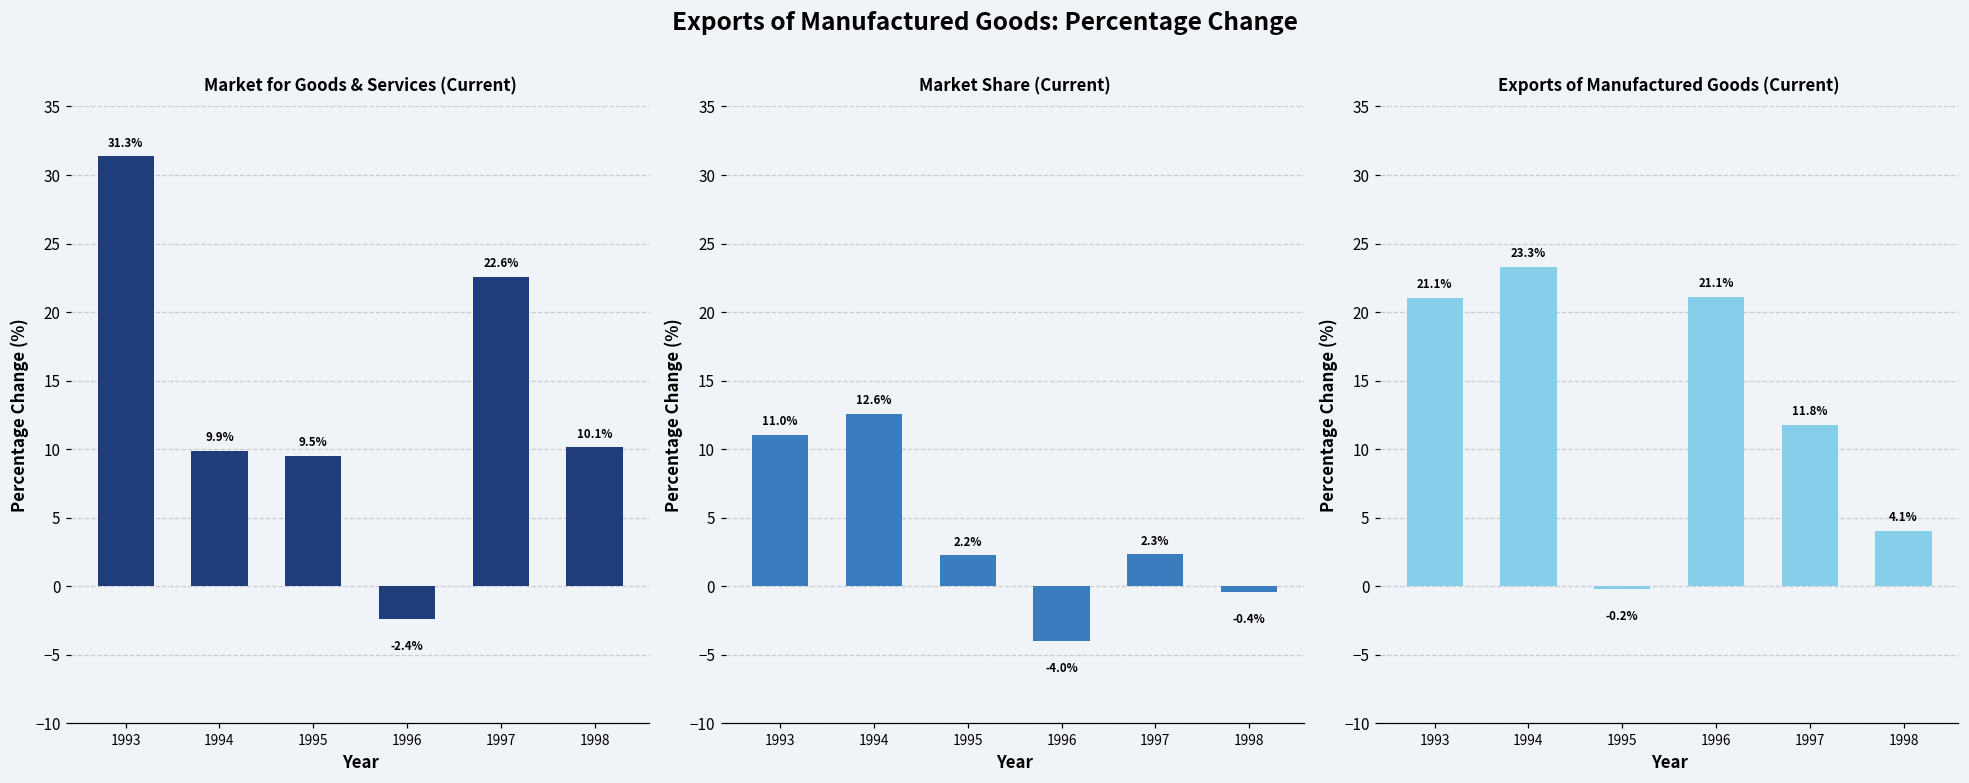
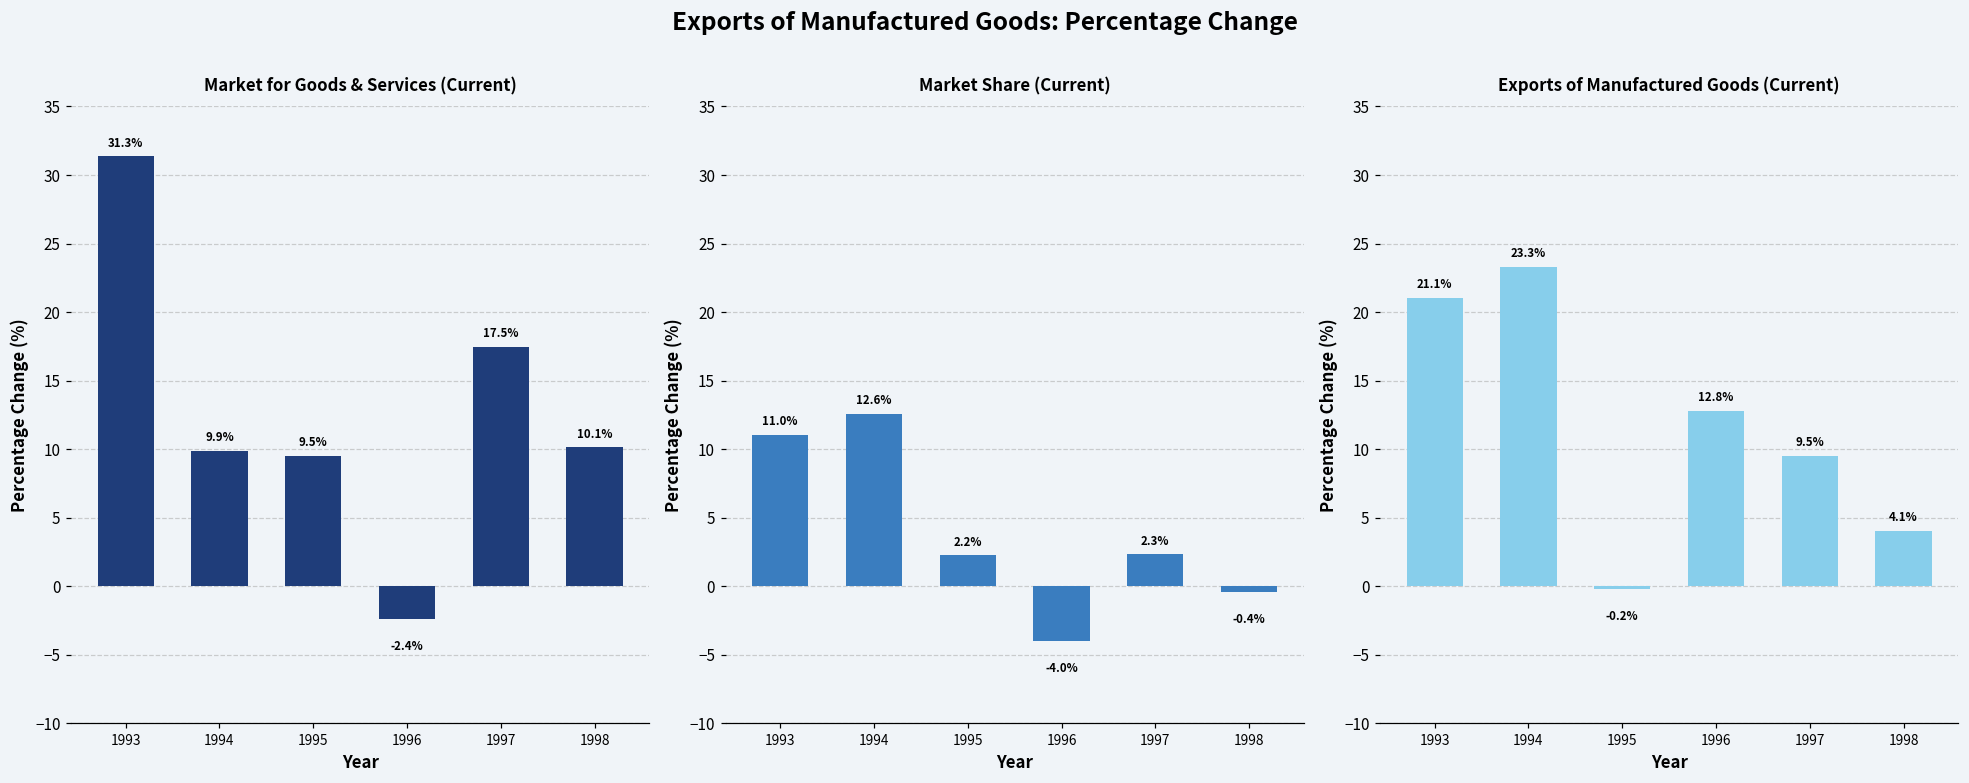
Market for Goods & Services (Current), 1997: 22.6% -> 17.5%
Exports of Manufactured Goods (Current), 1996: 21.1% -> 12.8%
Exports of Manufactured Goods (Current), 1997: 11.8% -> 9.5%
